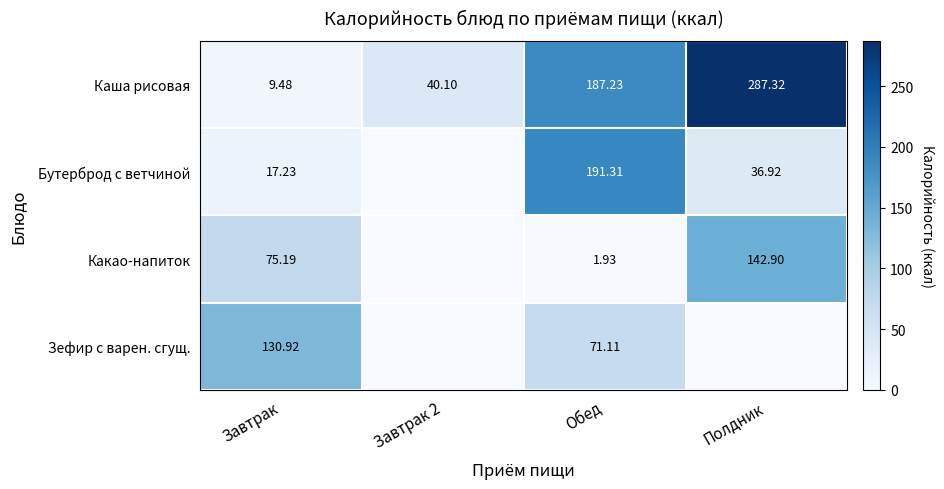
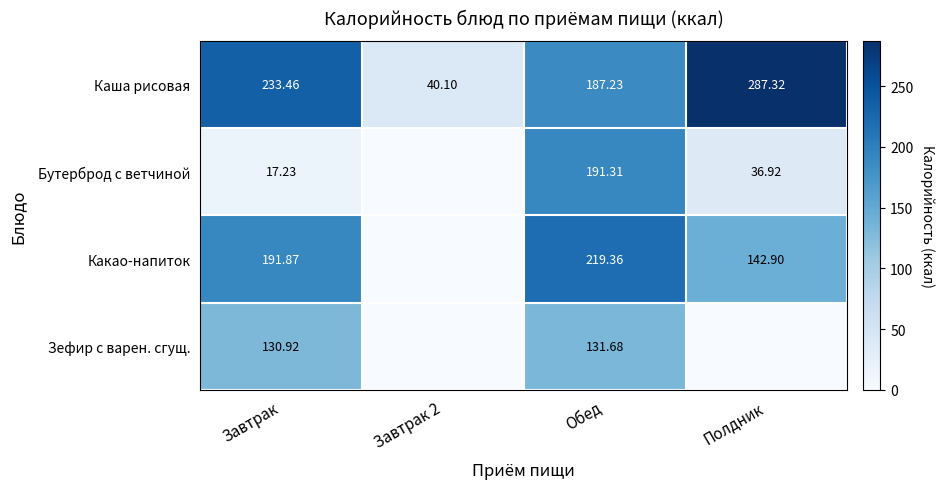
Каша рисовая, Завтрак: 9.48 -> 233.46
Какао-напиток, Завтрак: 75.19 -> 191.87
Какао-напиток, Обед: 1.93 -> 219.36
Зефир с варен. сгущ., Обед: 71.11 -> 131.68
